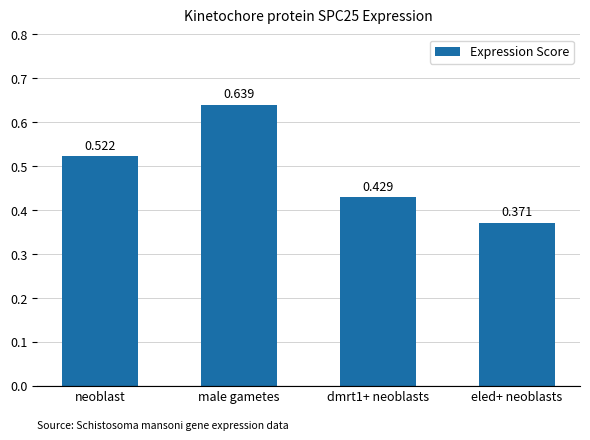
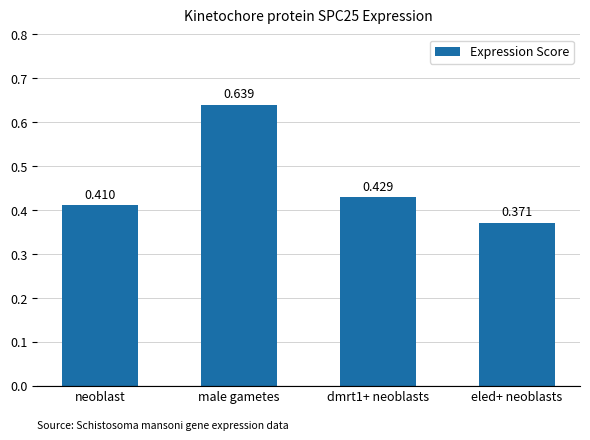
neoblast: 0.522 -> 0.410
